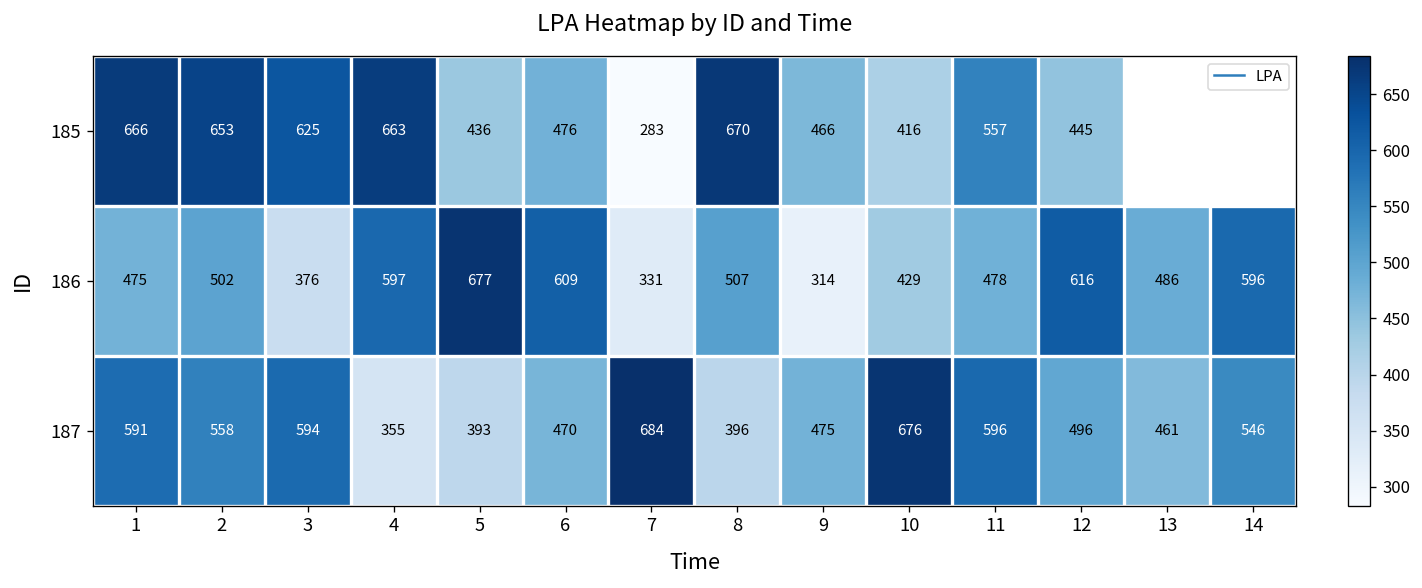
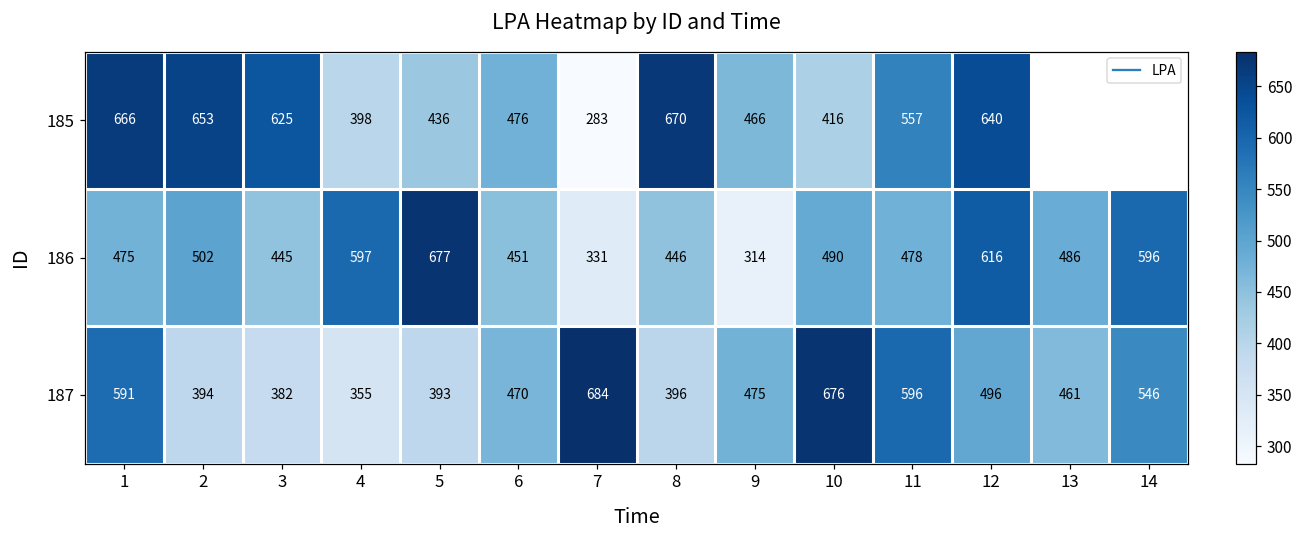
185, 4: 663 -> 398
185, 12: 445 -> 640
186, 3: 376 -> 445
186, 6: 609 -> 451
186, 8: 507 -> 446
186, 10: 429 -> 490
187, 2: 558 -> 394
187, 3: 594 -> 382
